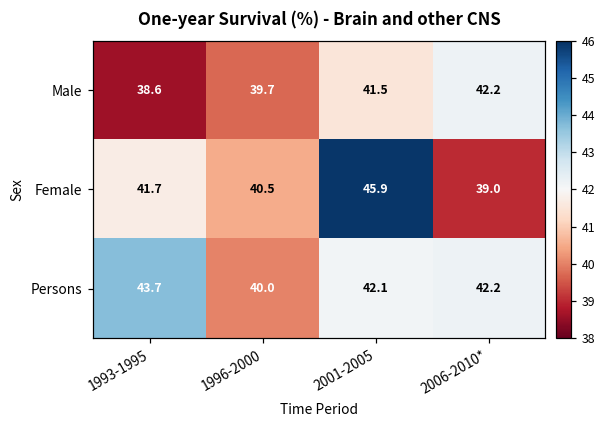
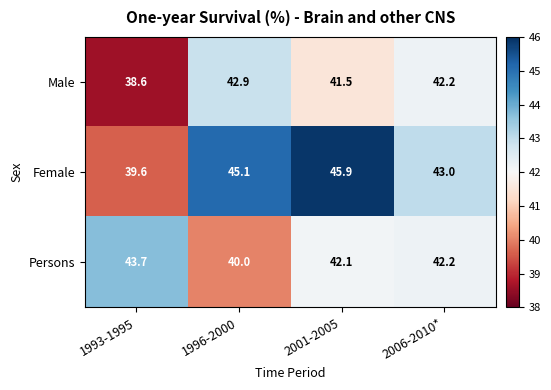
Male, 1996-2000: 39.7 -> 42.9
Female, 1993-1995: 41.7 -> 39.6
Female, 1996-2000: 40.5 -> 45.1
Female, 2006-2010*: 39.0 -> 43.0
